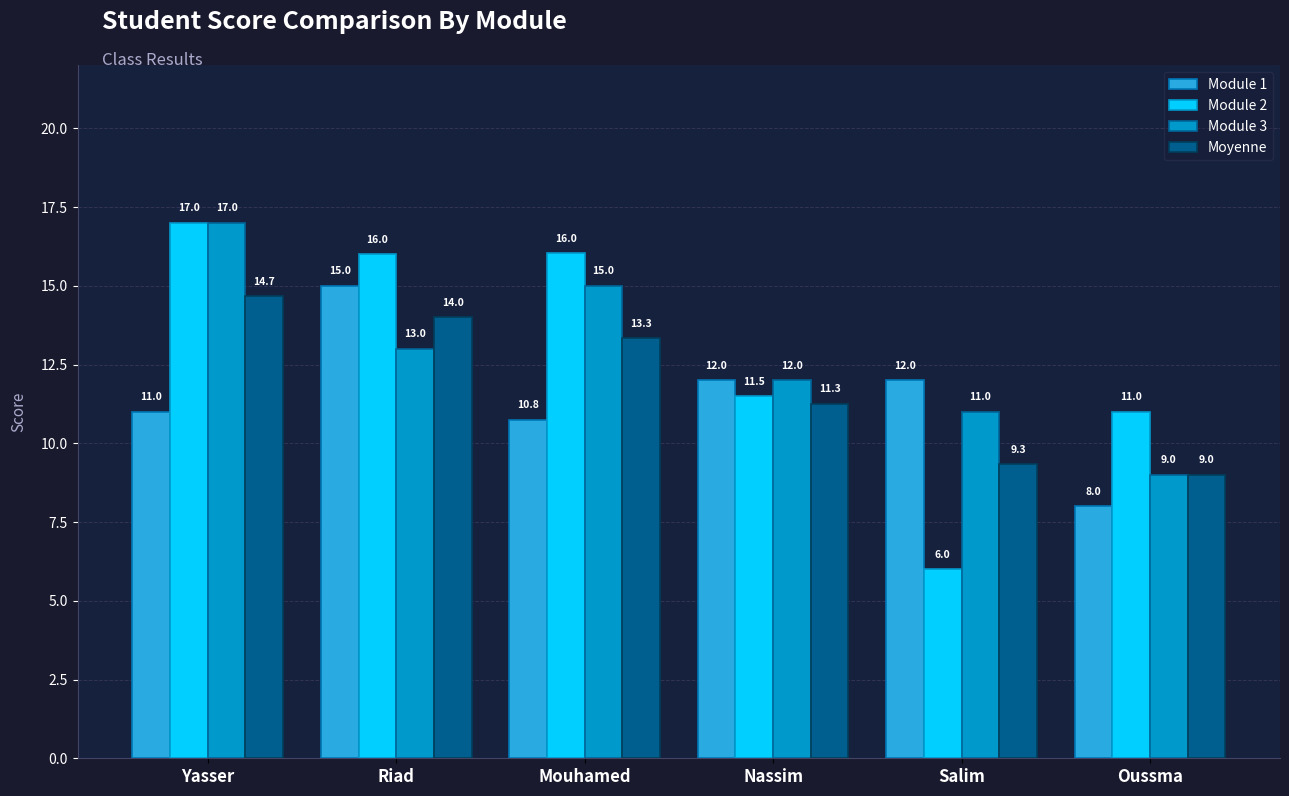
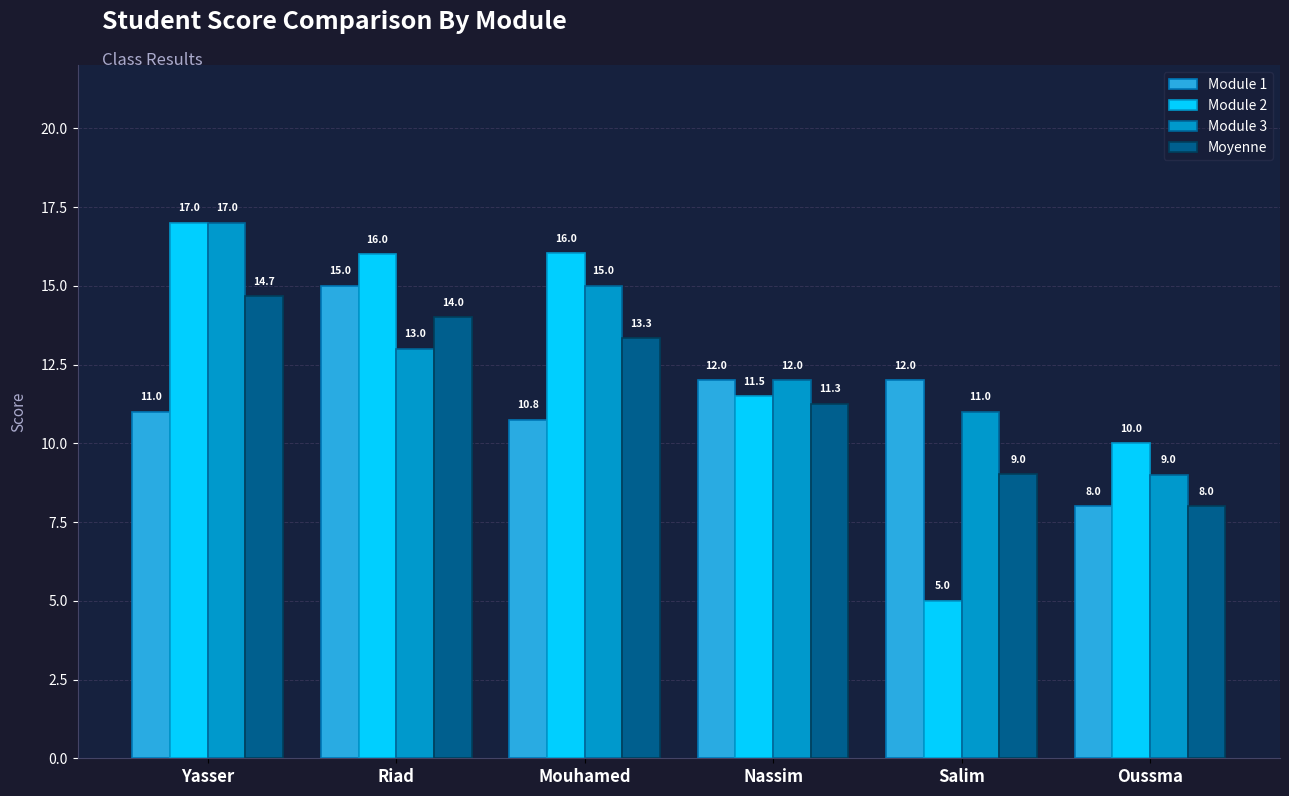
Module 2, Salim: 6.0 -> 5.0
Moyenne, Salim: 9.3 -> 9.0
Module 2, Oussma: 11.0 -> 10.0
Moyenne, Oussma: 9.0 -> 8.0
